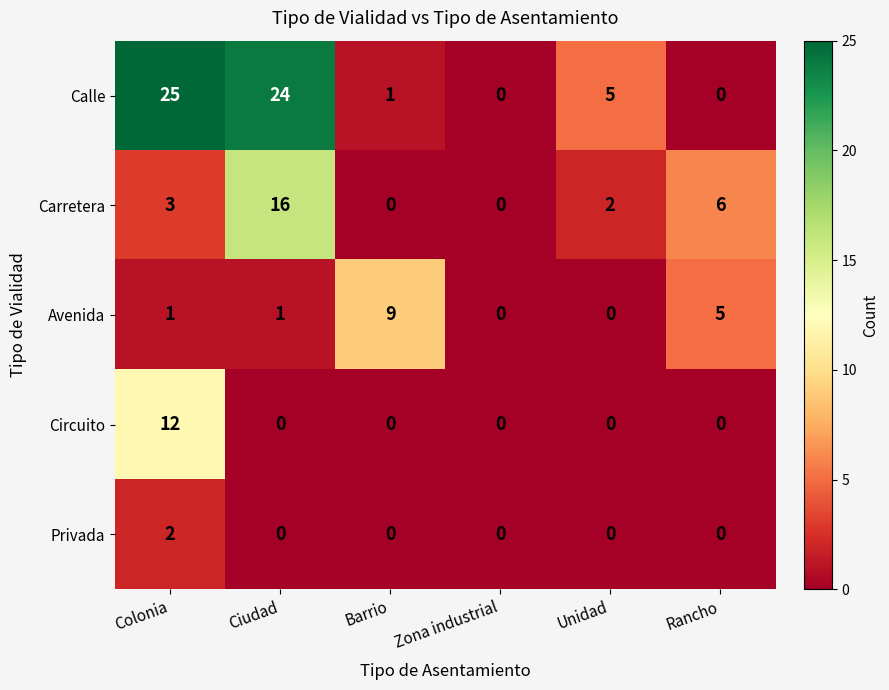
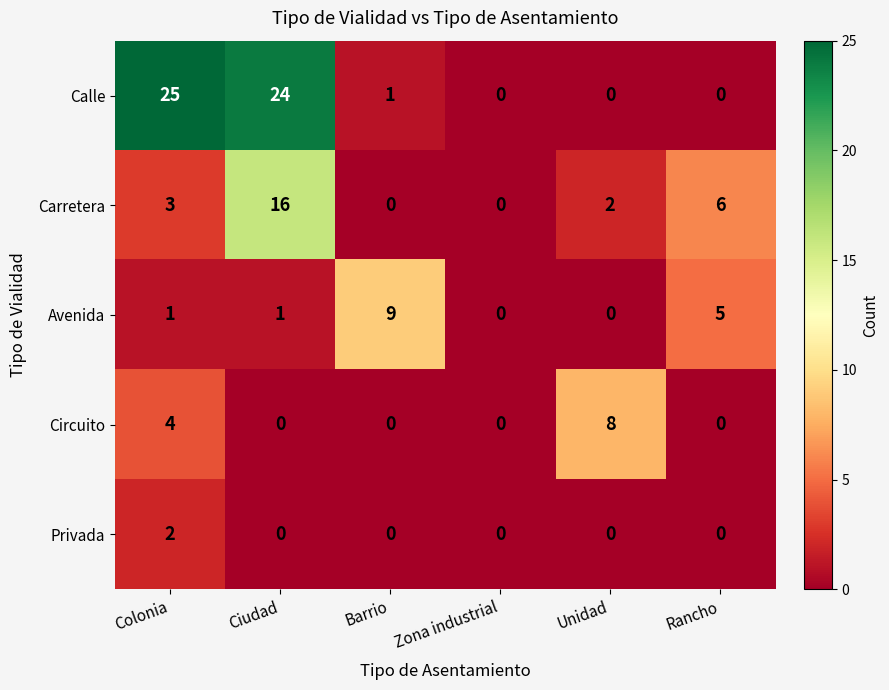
Calle, Unidad: 5 -> 0
Circuito, Colonia: 12 -> 4
Circuito, Unidad: 0 -> 8
